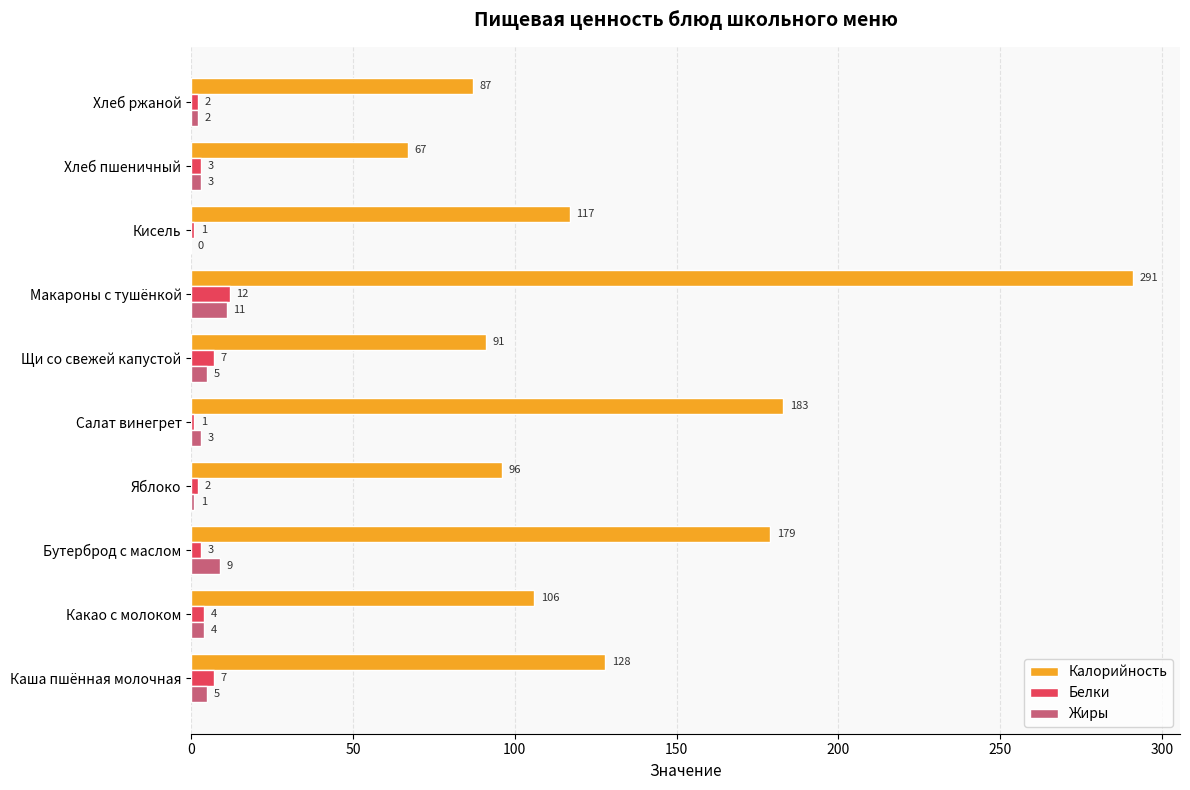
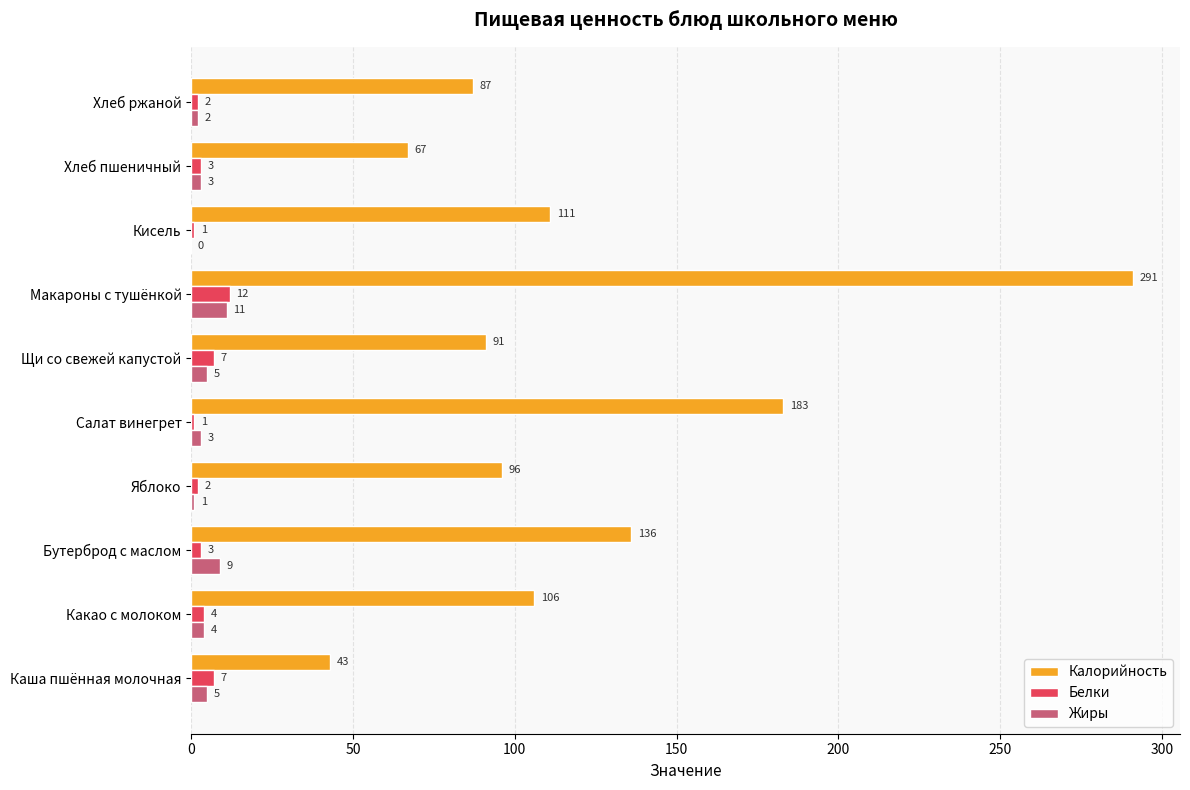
Калорийность, Кисель: 117 -> 111
Калорийность, Бутерброд с маслом: 179 -> 136
Калорийность, Каша пшённая молочная: 128 -> 43
